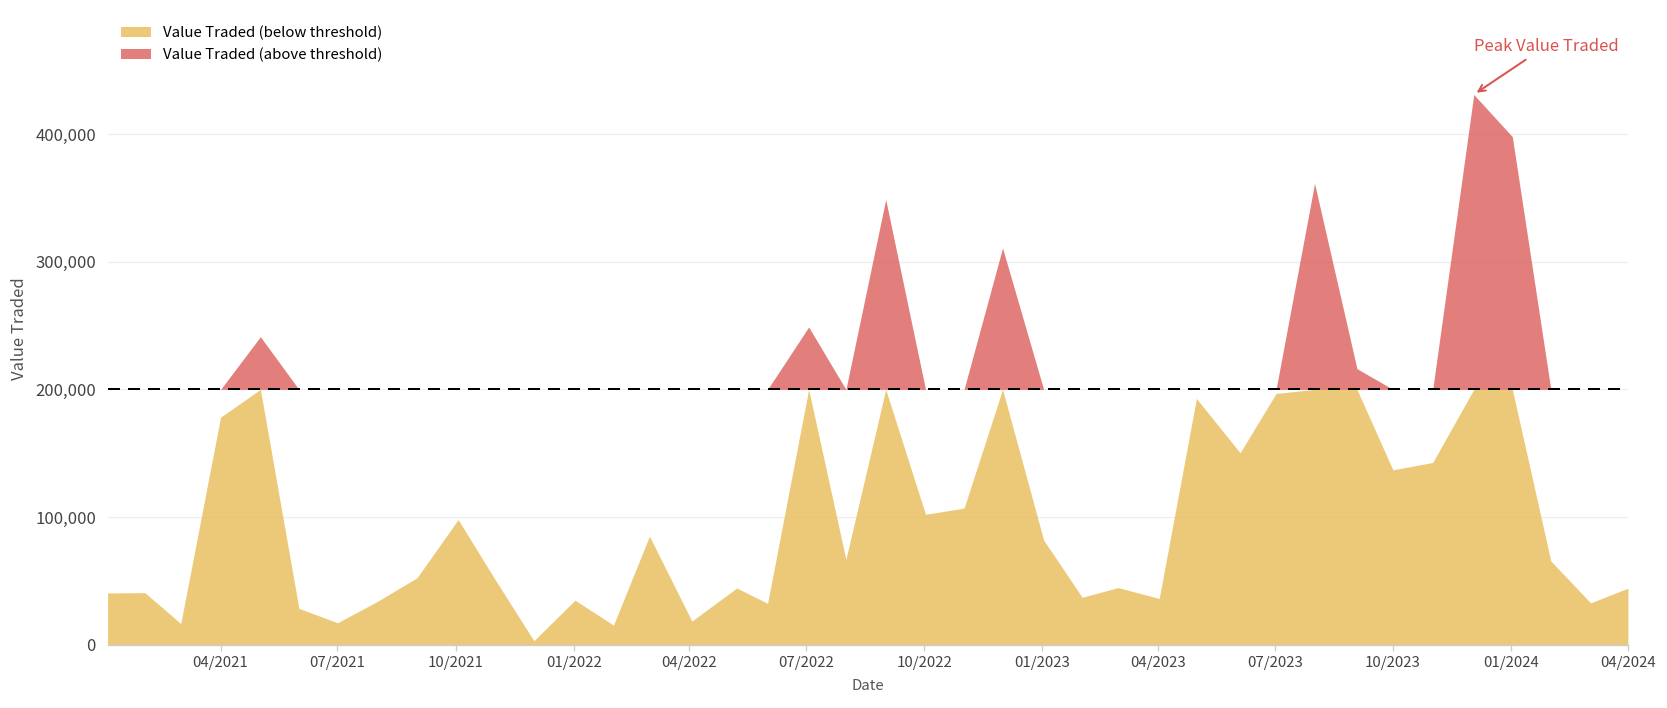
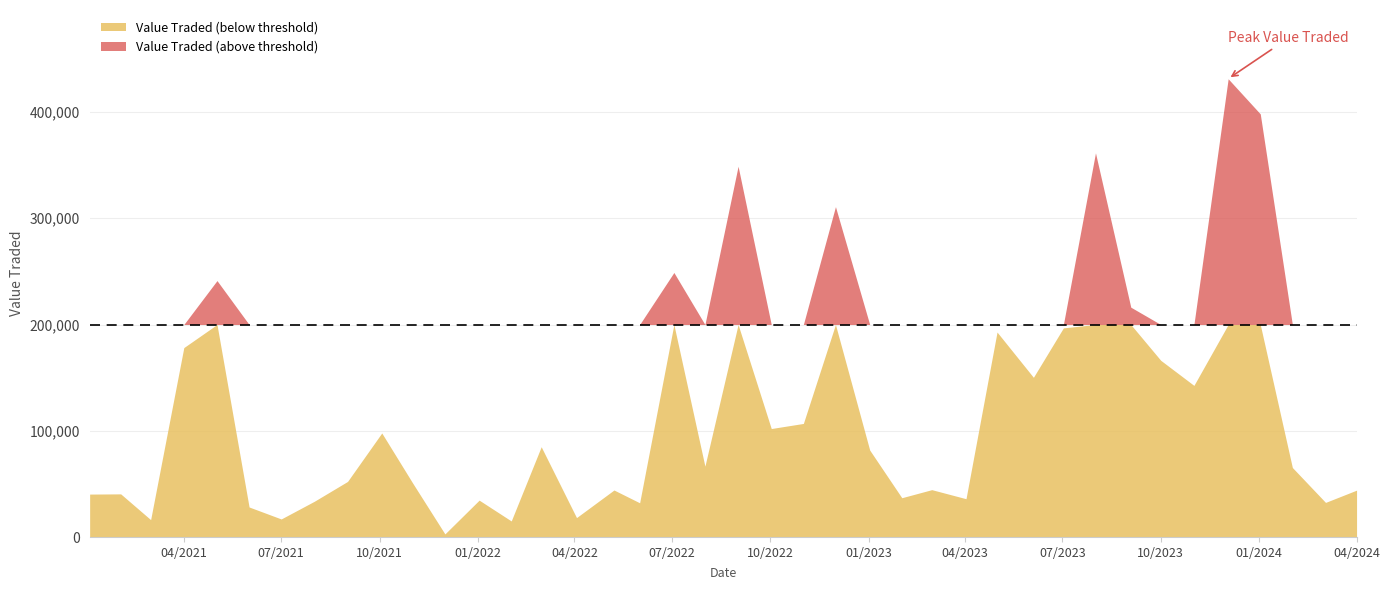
Value Traded (below threshold), 10/2023: 137,000 -> 166,000
